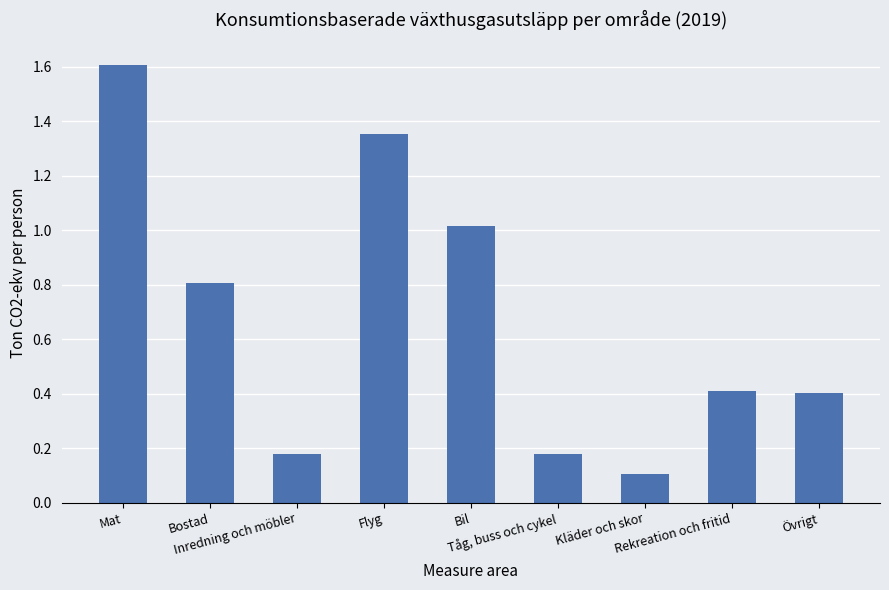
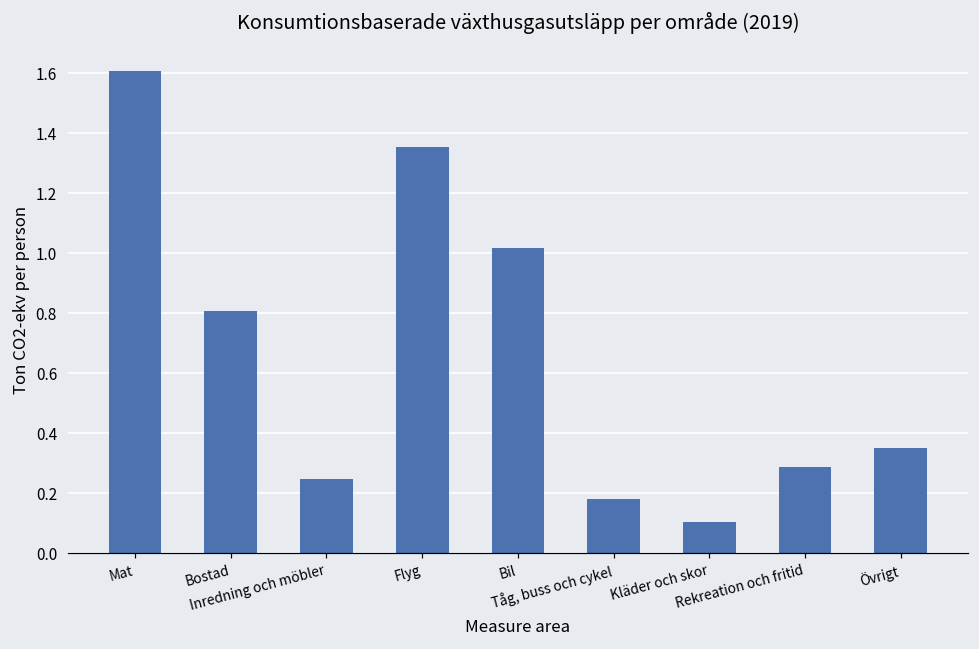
Inredning och möbler: 0.18 -> 0.25
Rekreation och fritid: 0.41 -> 0.29
Övrigt: 0.40 -> 0.35
